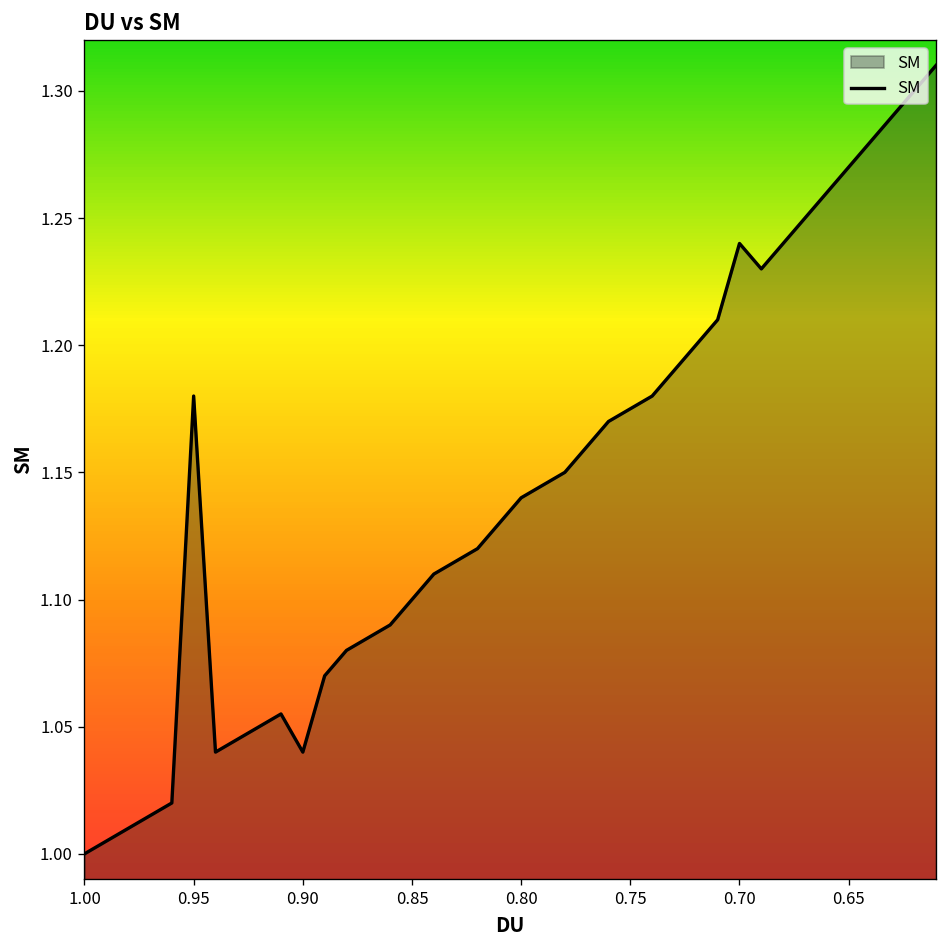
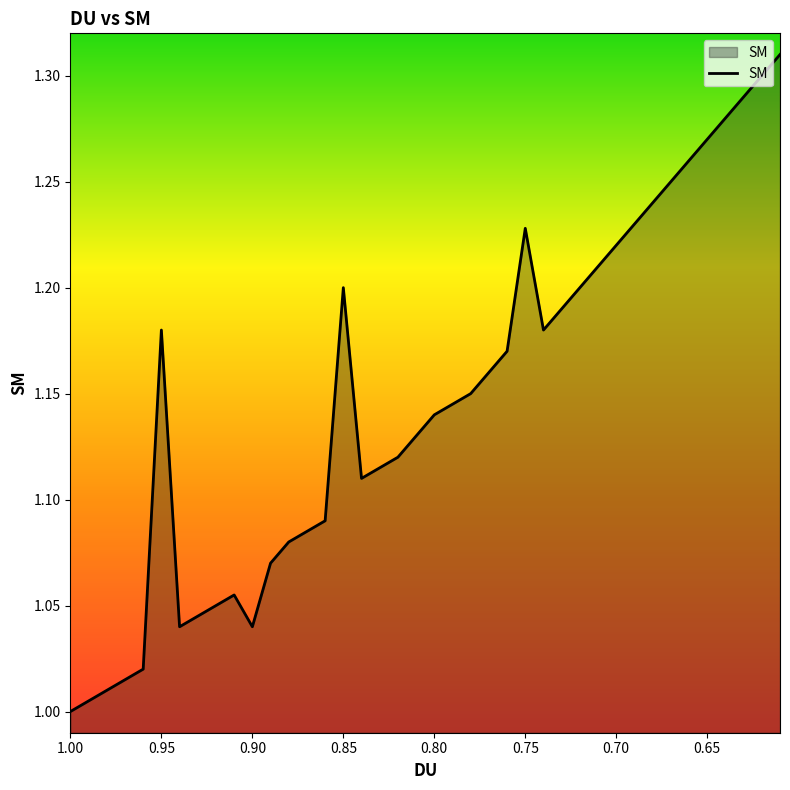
0.85: 1.1 -> 1.2
0.75: 1.175 -> 1.228
0.70: 1.24 -> 1.22
